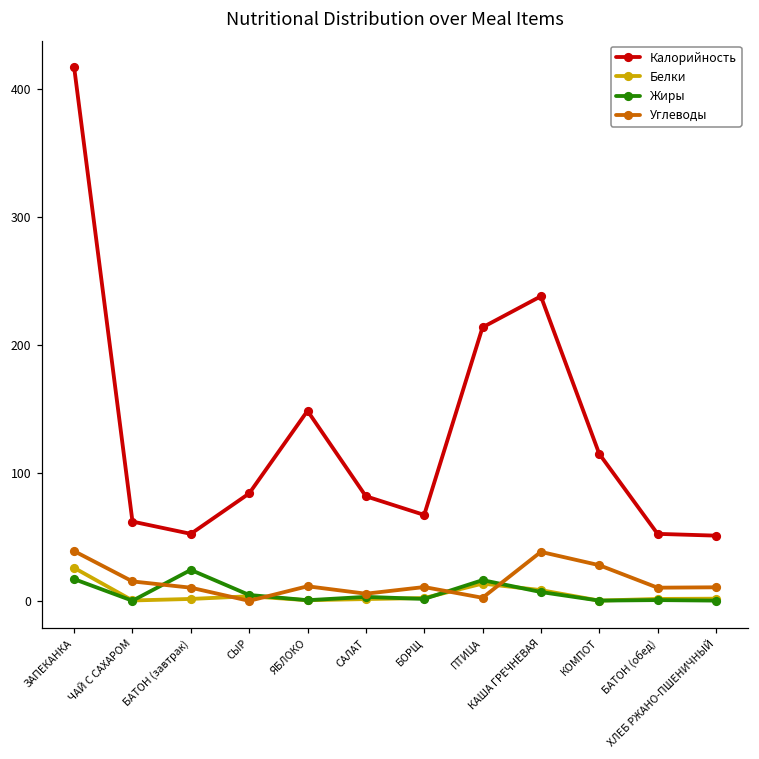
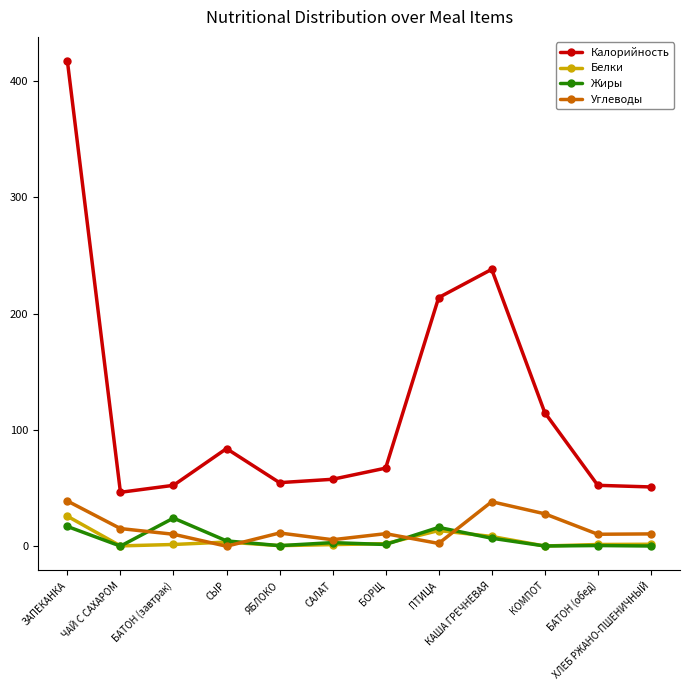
Калорийность, ЧАЙ С САХАРОМ: 62 -> 46
Калорийность, ЯБЛОКО: 149 -> 55
Калорийность, САЛАТ: 82 -> 58
